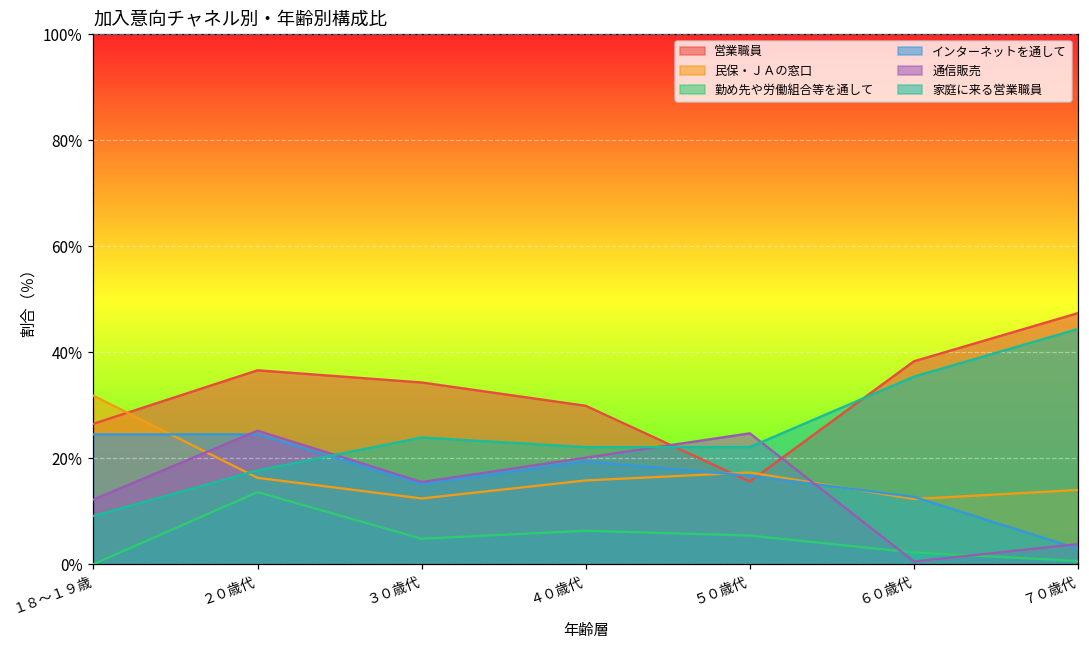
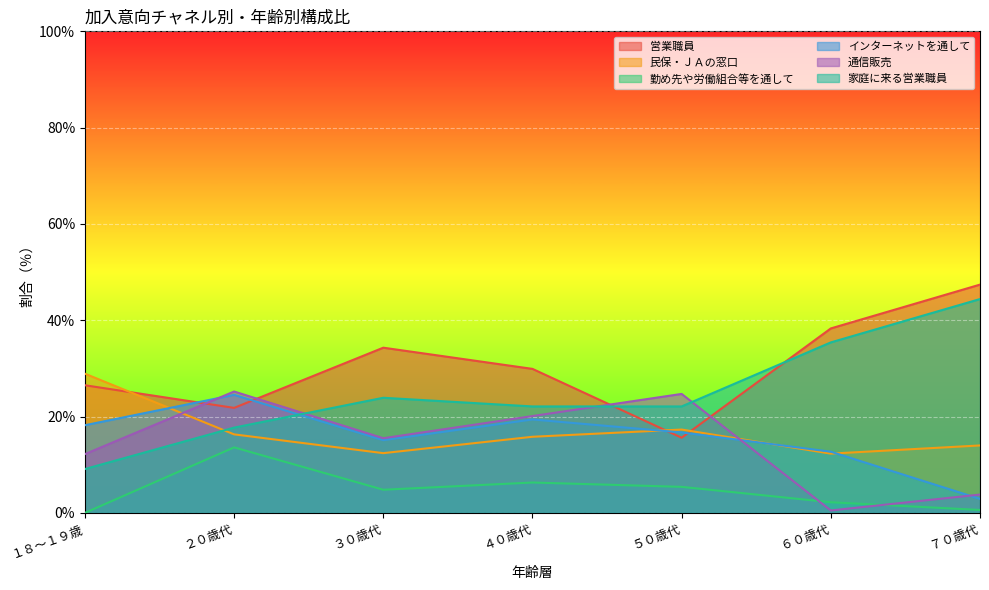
民保・ＪＡの窓口, １８～１９歳: 32% -> 29%
インターネットを通して, １８～１９歳: 25% -> 18%
営業職員, ２０歳代: 37% -> 22%
